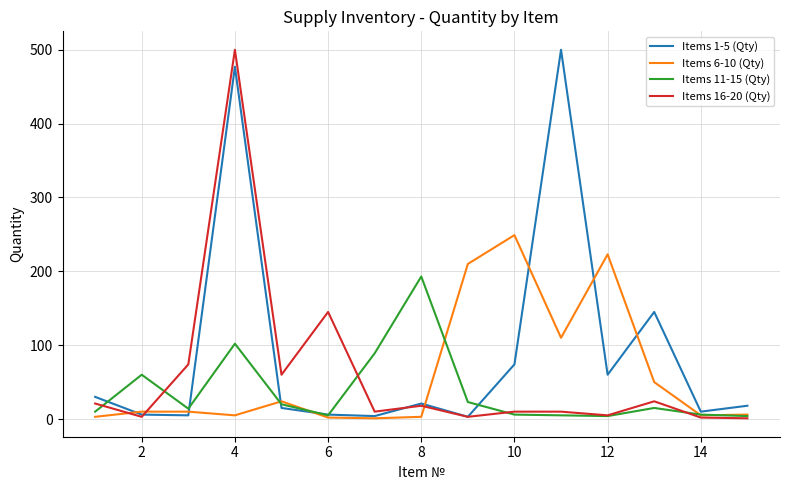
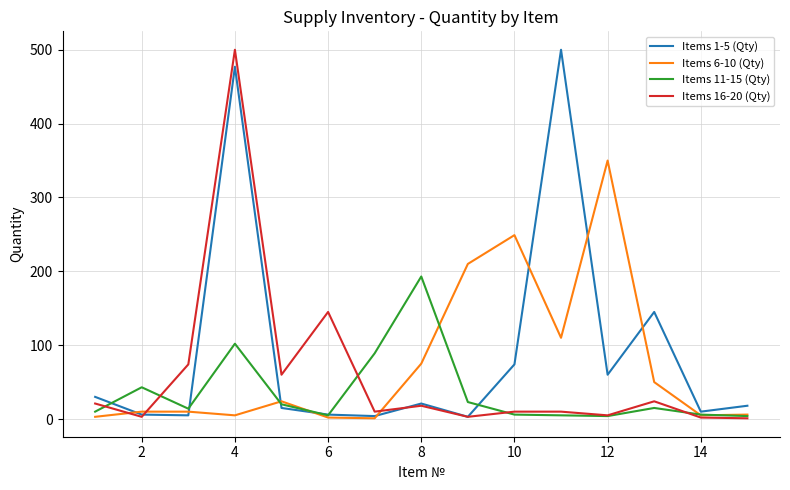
Items 11-15 (Qty), 2: 60 -> 40
Items 6-10 (Qty), 8: 0 -> 80
Items 6-10 (Qty), 12: 220 -> 350
